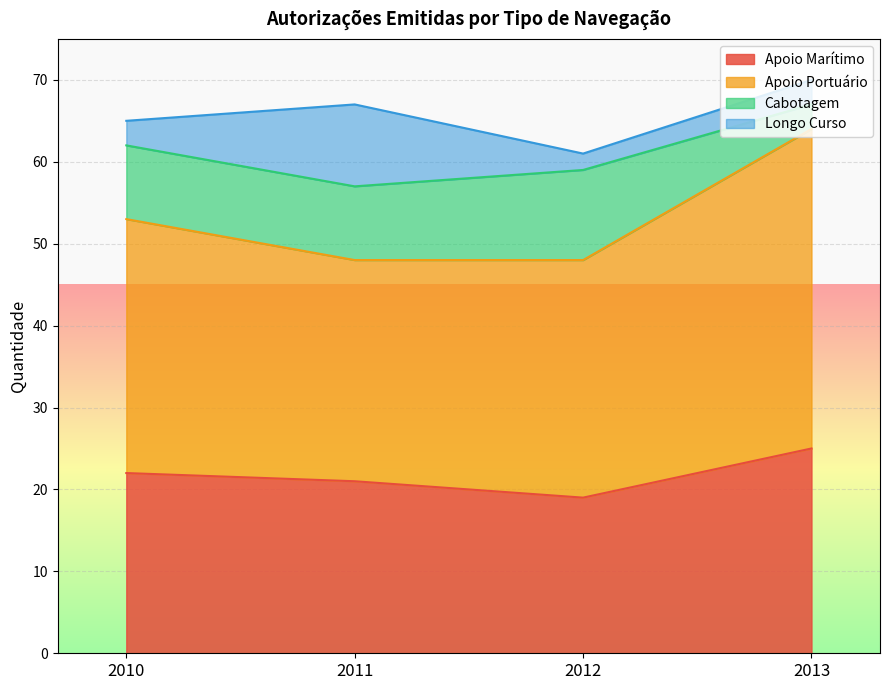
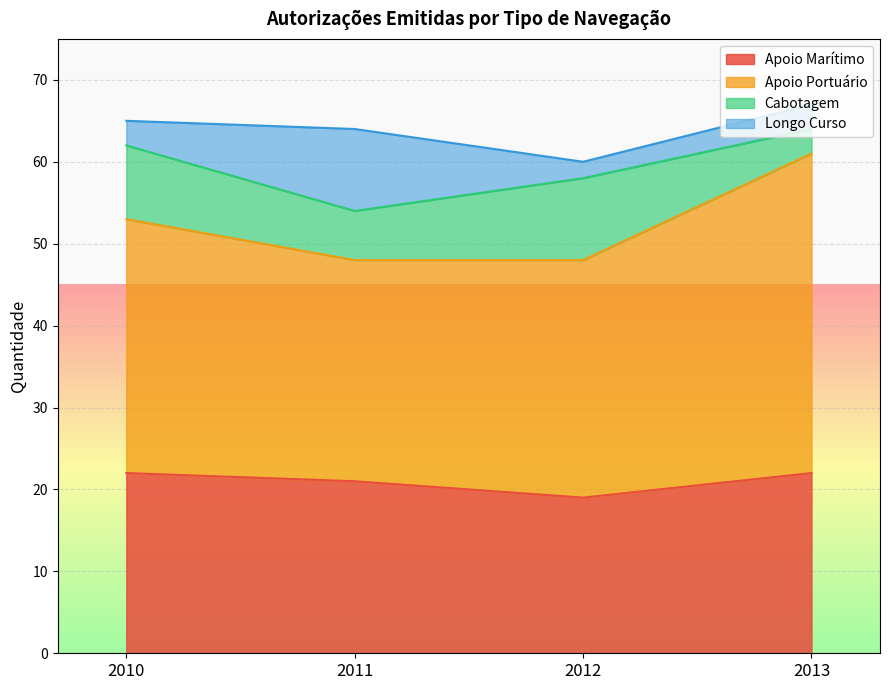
Cabotagem, 2011: 9 -> 6
Cabotagem, 2012: 11 -> 10
Apoio Marítimo, 2013: 25 -> 22
